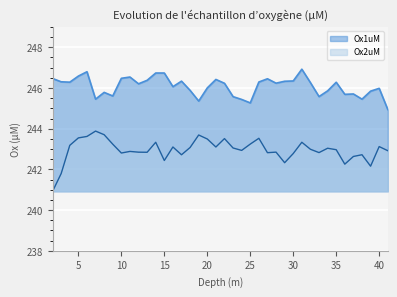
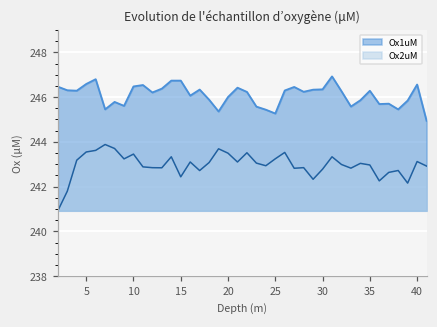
Ox2uM, 10: 242.8 -> 243.5
Ox1uM, 40: 246.0 -> 246.6
